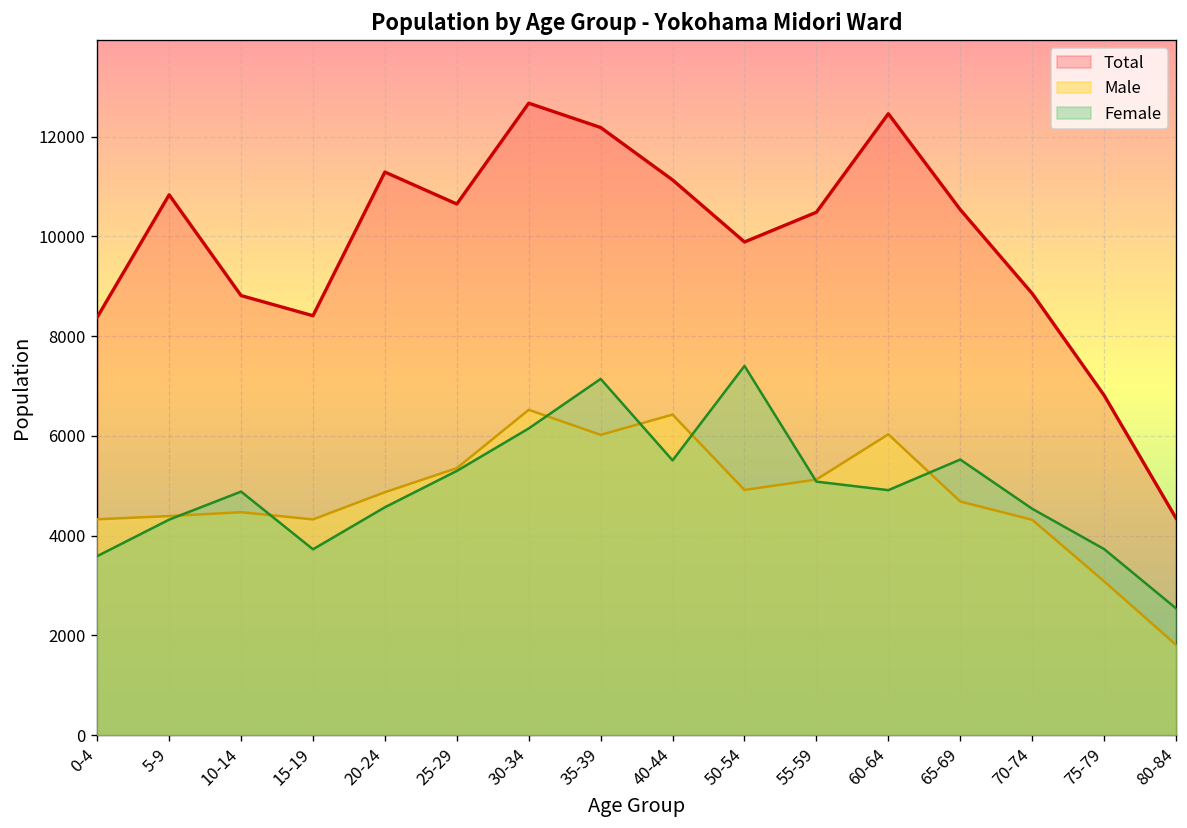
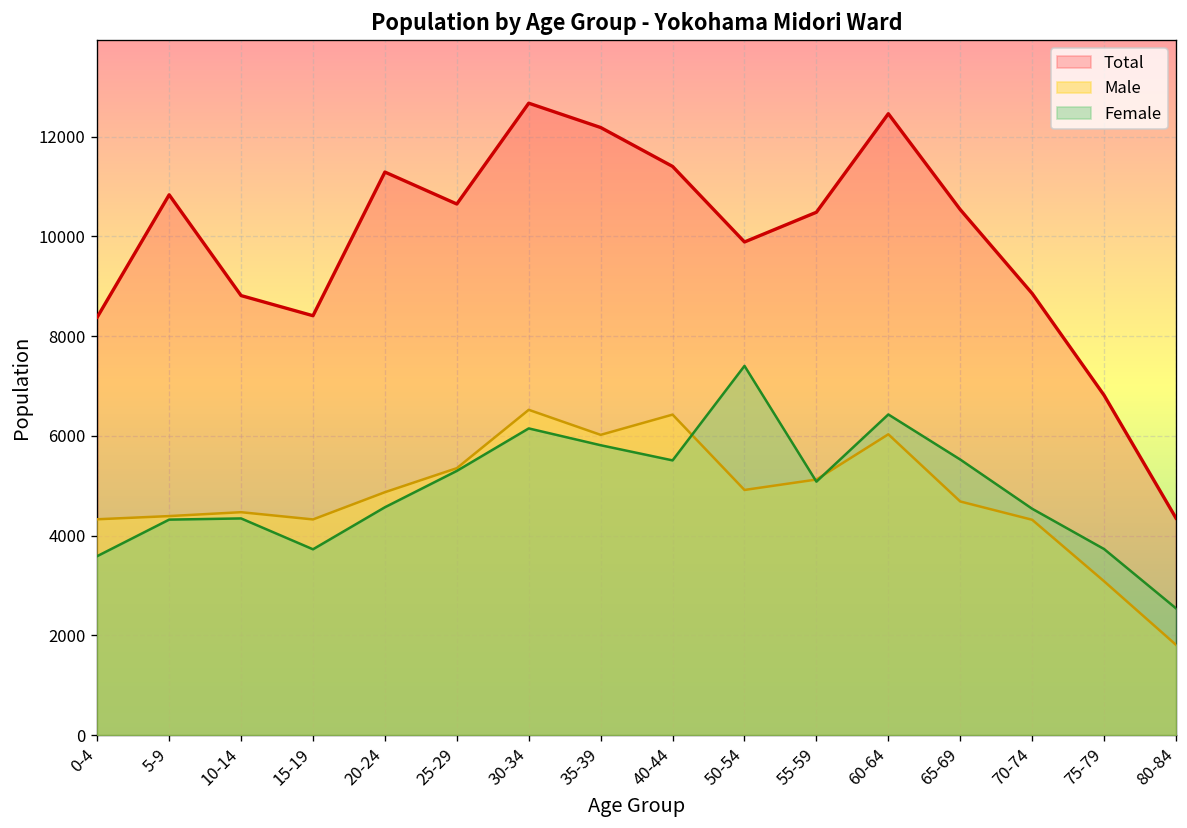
Female, 10-14: 4900 -> 4300
Female, 35-39: 7100 -> 5800
Total, 40-44: 11100 -> 11400
Female, 60-64: 4900 -> 6400
